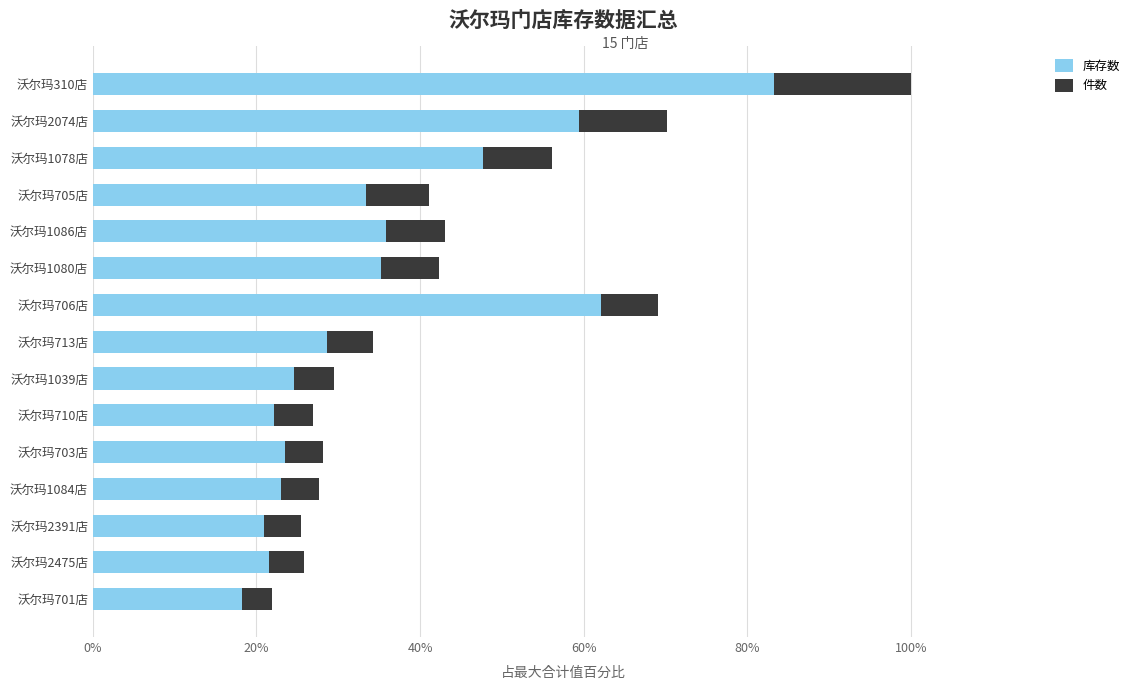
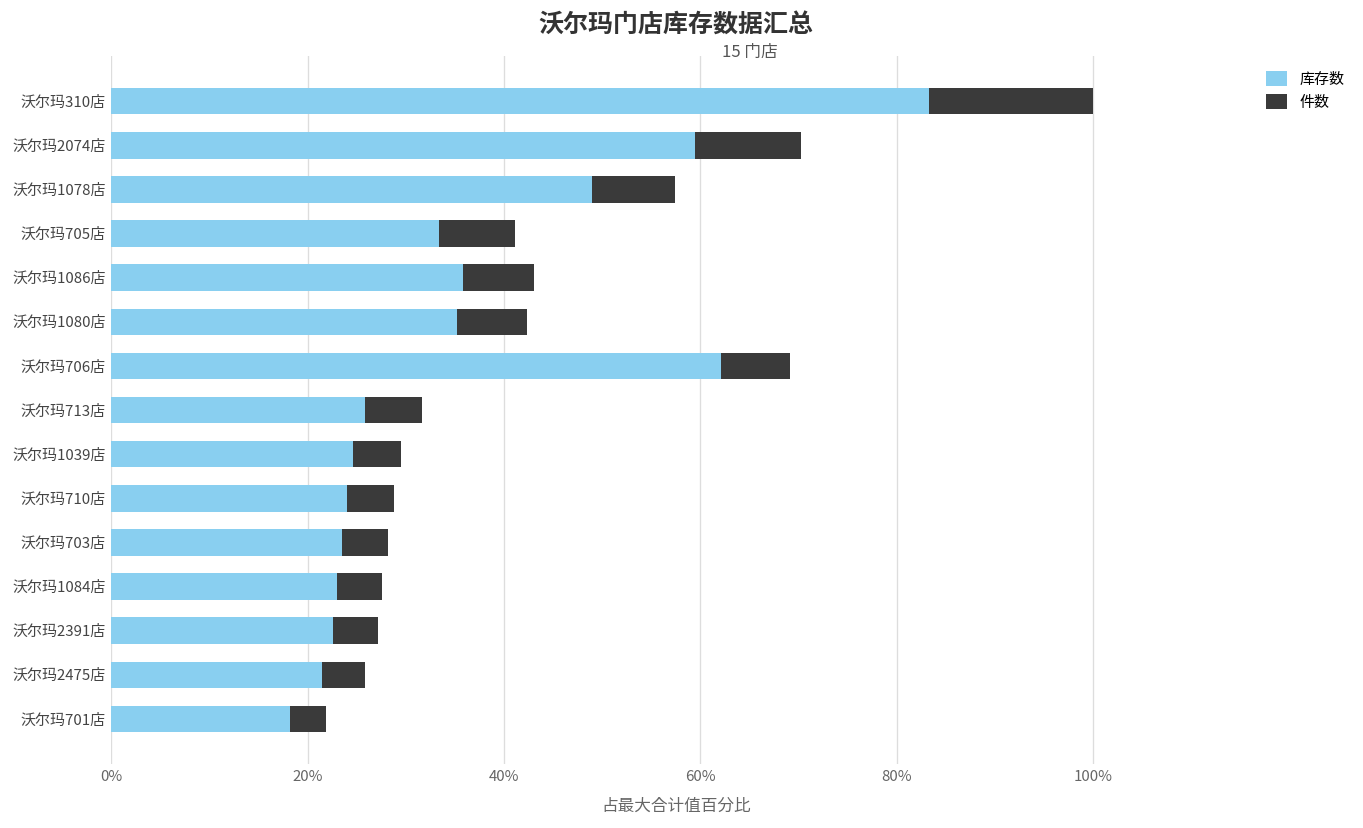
库存数, 沃尔玛1078店: 48% -> 49%
库存数, 沃尔玛713店: 29% -> 26%
库存数, 沃尔玛710店: 22% -> 24%
库存数, 沃尔玛2391店: 21% -> 23%
